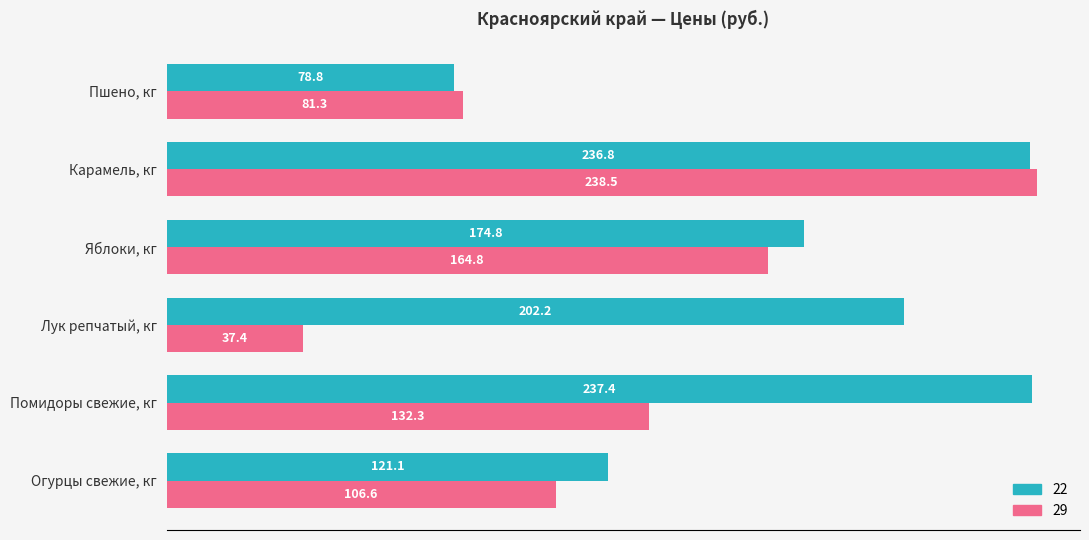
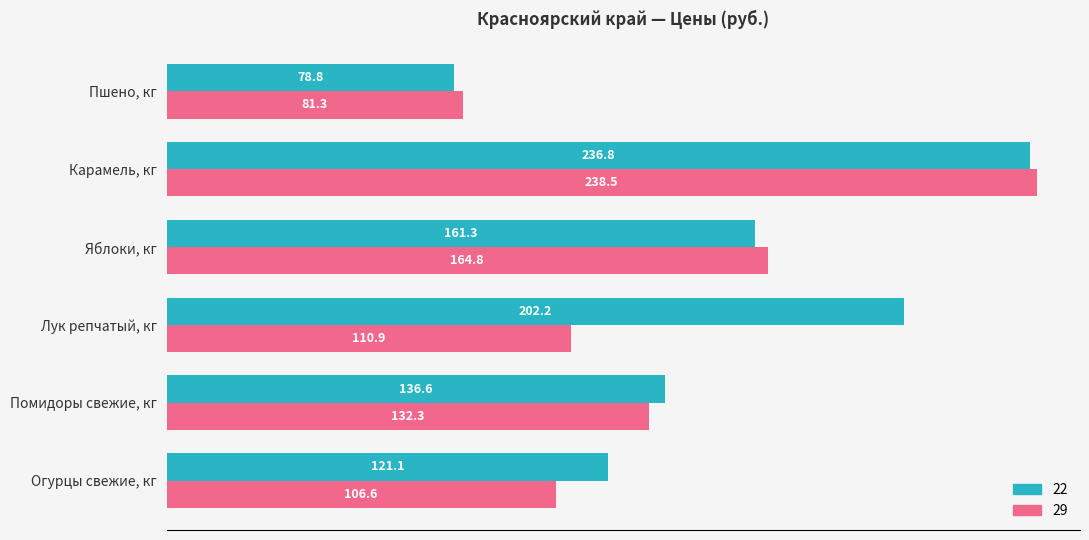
22, Яблоки, кг: 174.8 -> 161.3
29, Лук репчатый, кг: 37.4 -> 110.9
22, Помидоры свежие, кг: 237.4 -> 136.6
